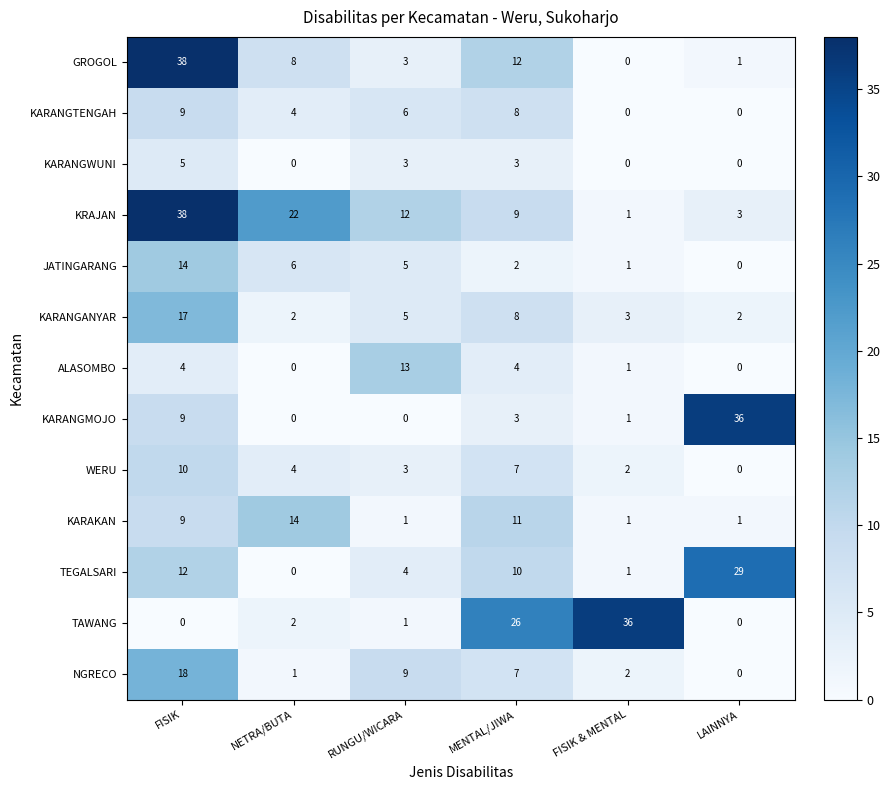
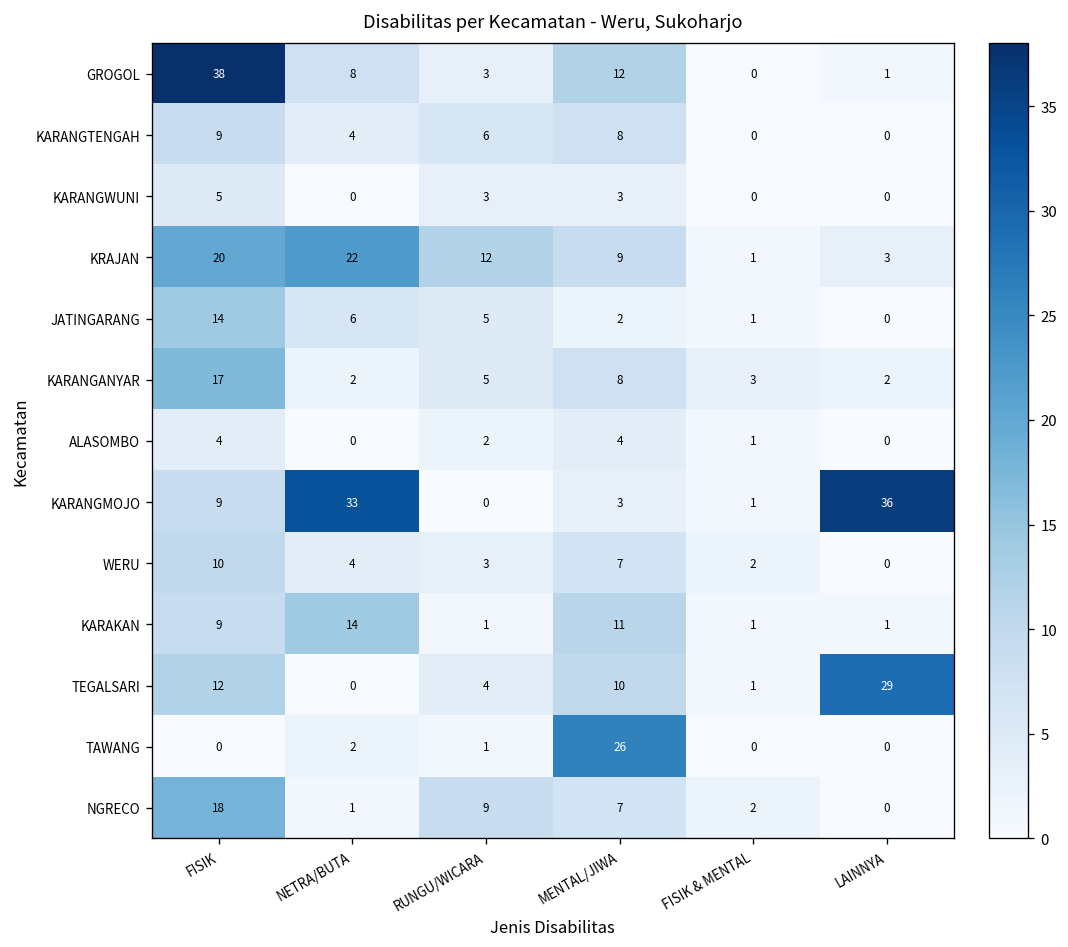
KRAJAN, FISIK: 38 -> 20
ALASOMBO, RUNGU/WICARA: 13 -> 2
KARANGMOJO, NETRA/BUTA: 0 -> 33
TAWANG, FISIK & MENTAL: 36 -> 0
